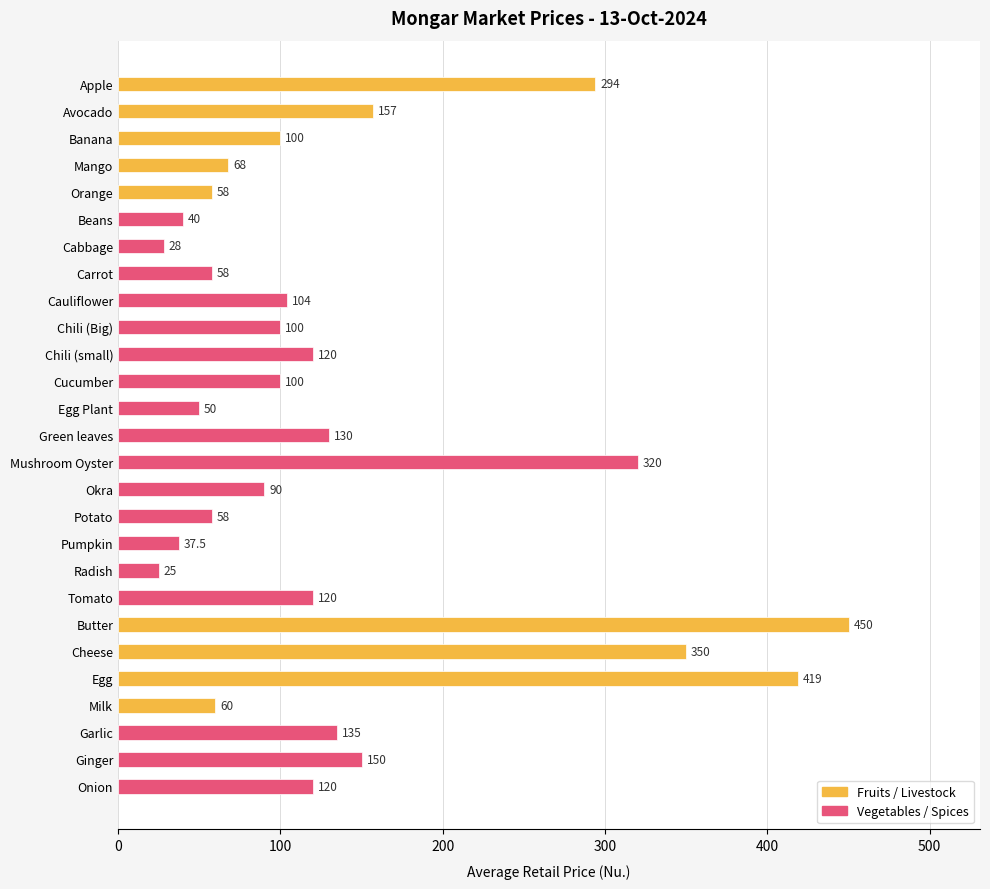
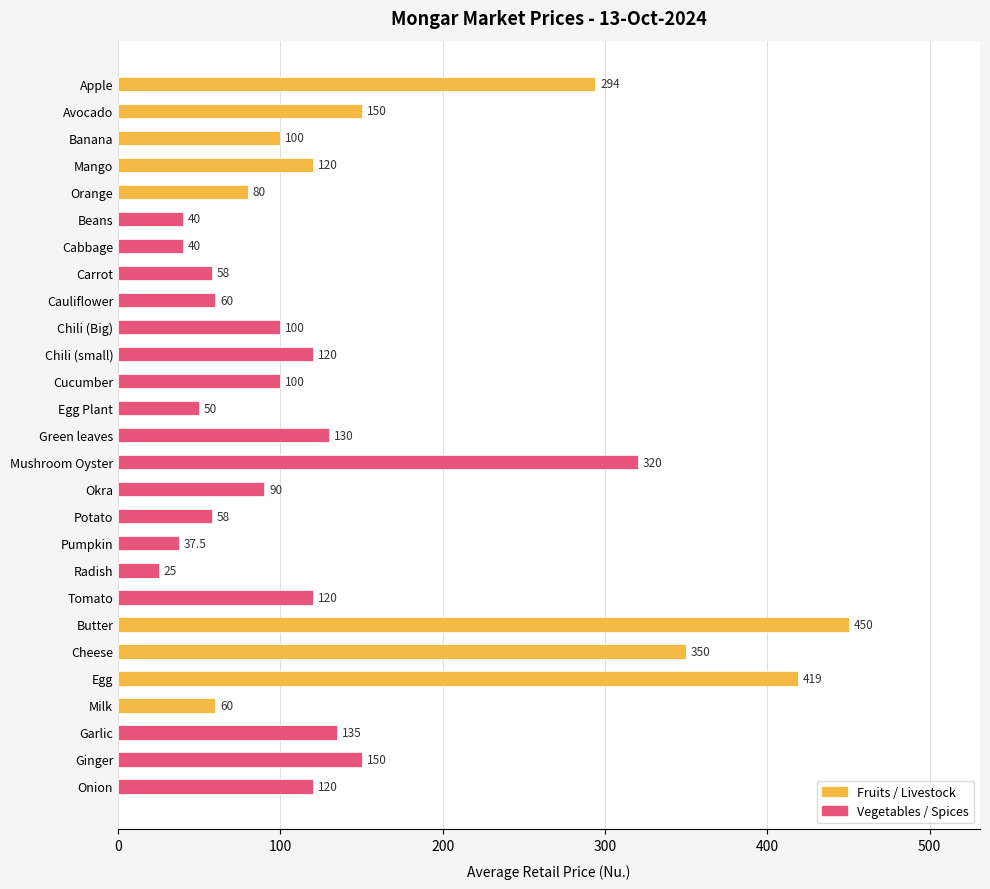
Avocado: 157 -> 150
Mango: 68 -> 120
Orange: 58 -> 80
Cabbage: 28 -> 40
Cauliflower: 104 -> 60
